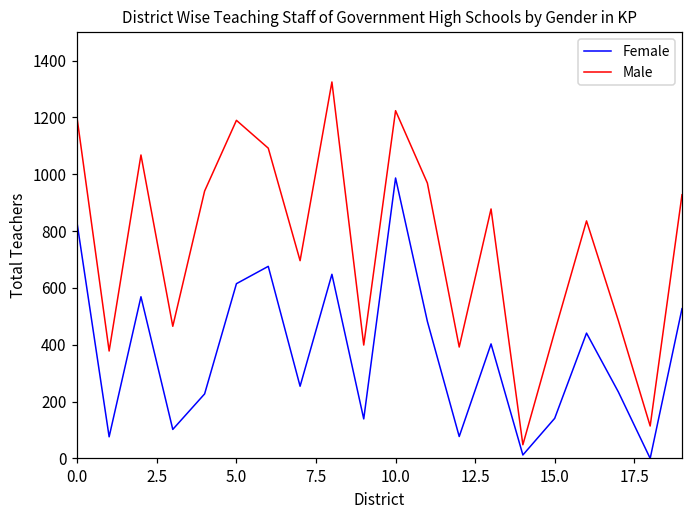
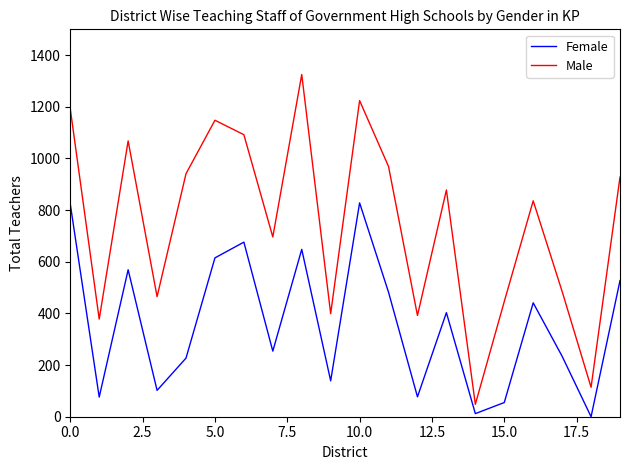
Male, 5.0: 1190 -> 1150
Female, 10.0: 990 -> 830
Female, 15.0: 140 -> 60
